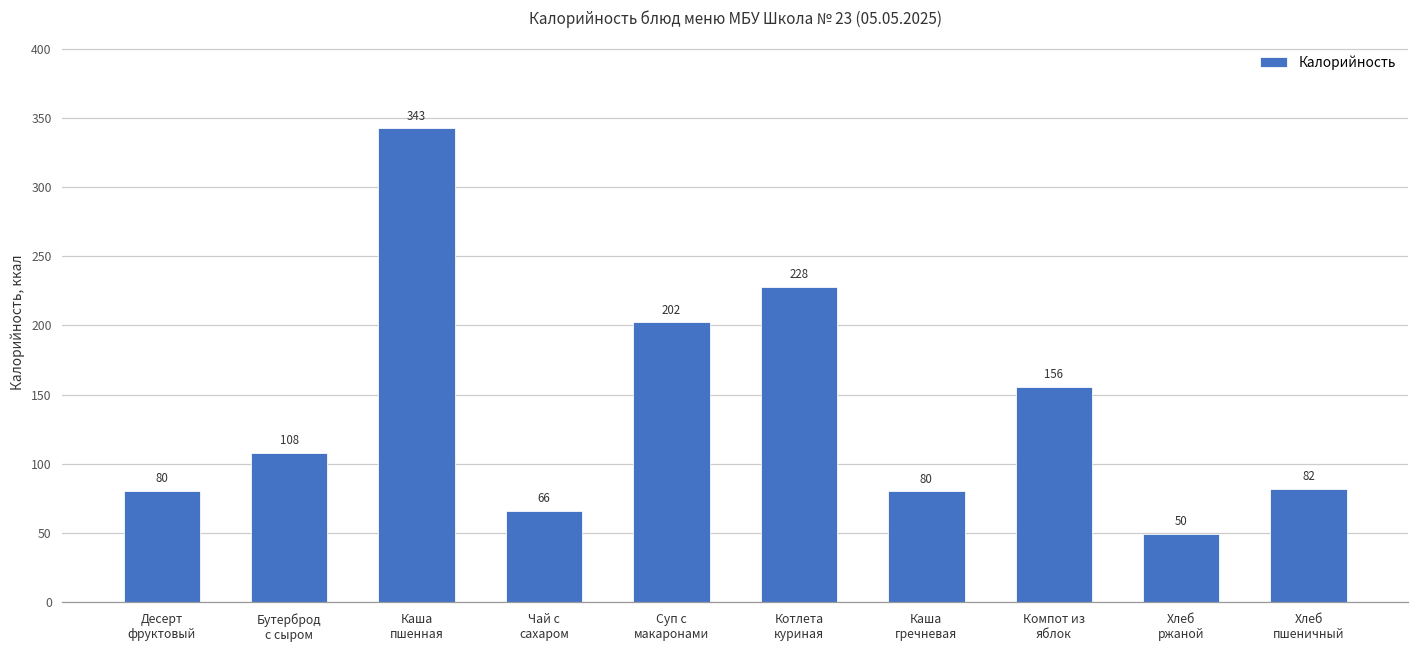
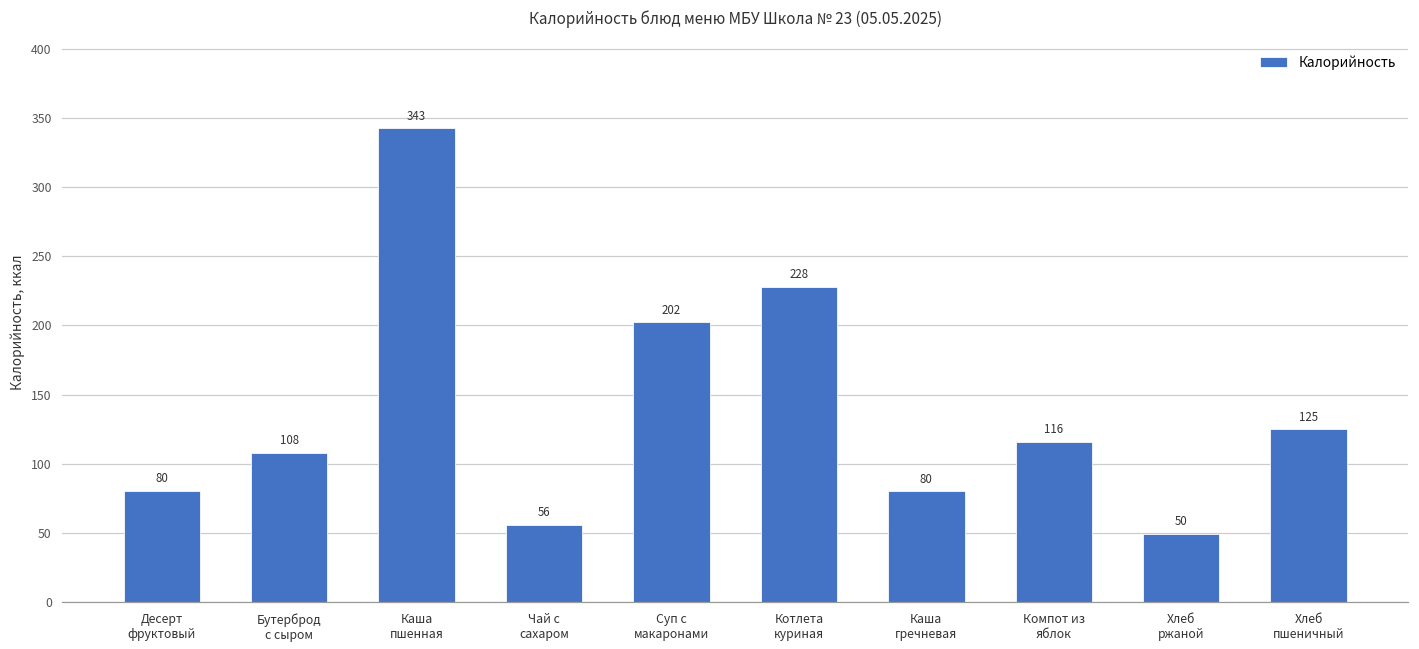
Чай с сахаром: 66 -> 56
Компот из яблок: 156 -> 116
Хлеб пшеничный: 82 -> 125
